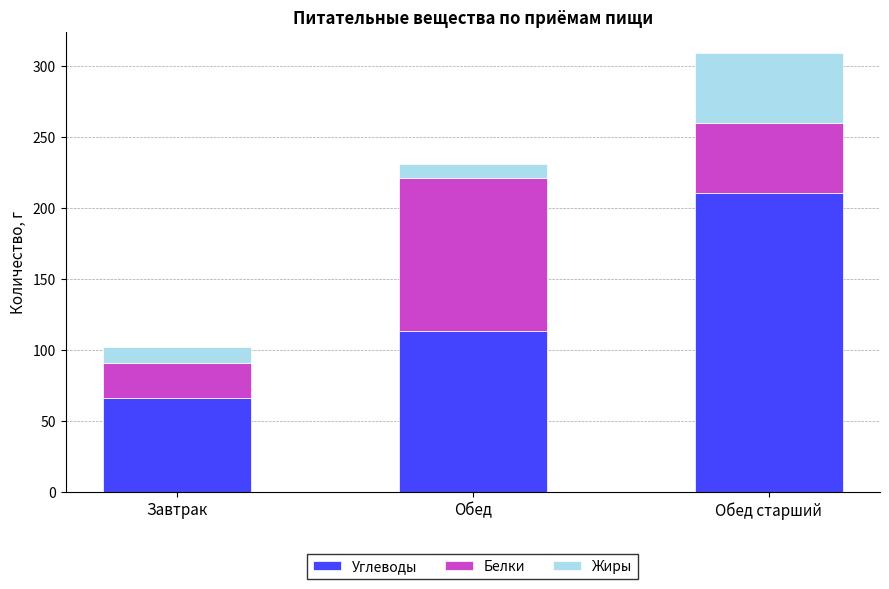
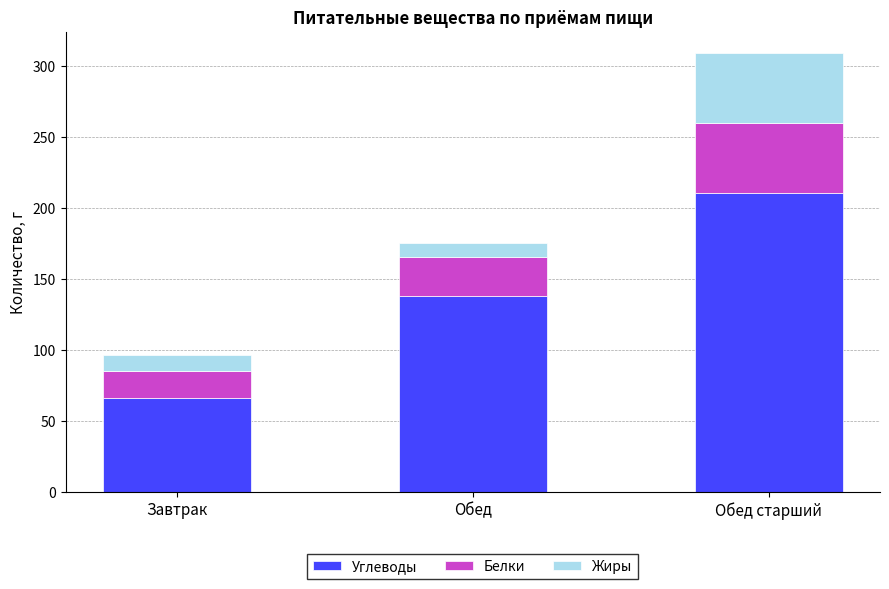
Белки, Завтрак: 25 -> 19
Углеводы, Обед: 113 -> 138
Белки, Обед: 107 -> 27
